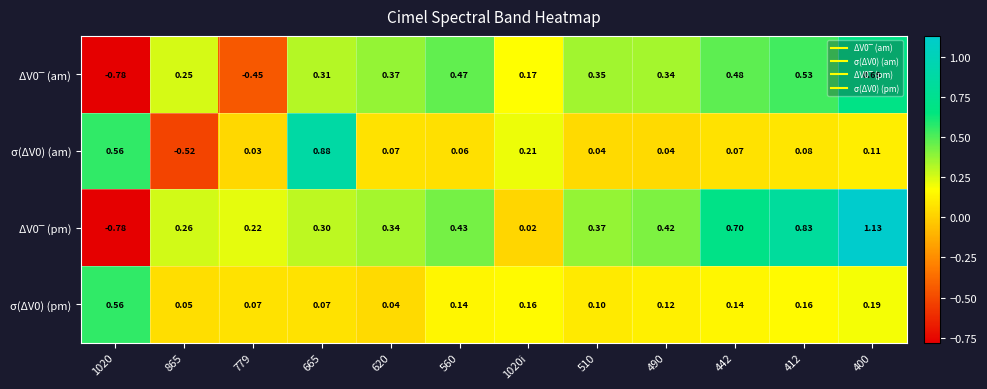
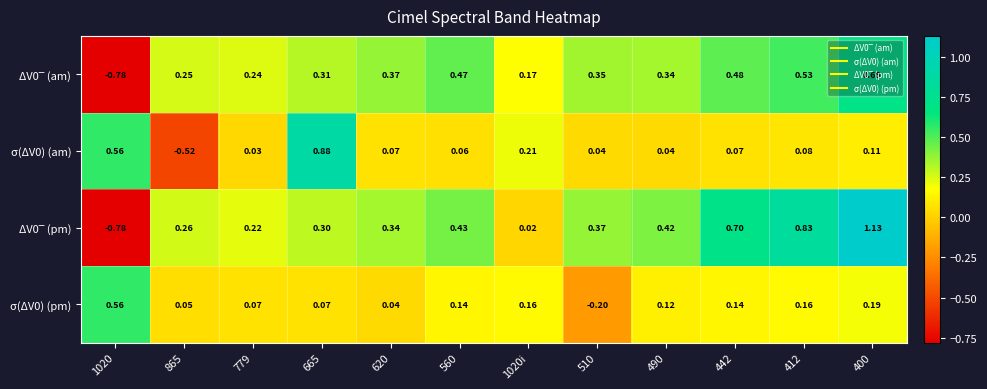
ΔV0‾ (am), 779: -0.45 -> 0.24
σ(ΔV0) (pm), 510: 0.10 -> -0.20
